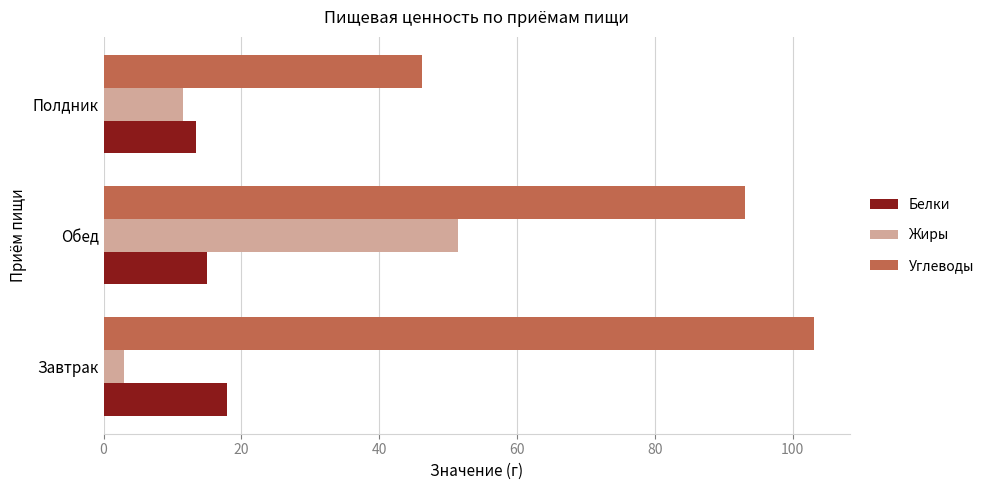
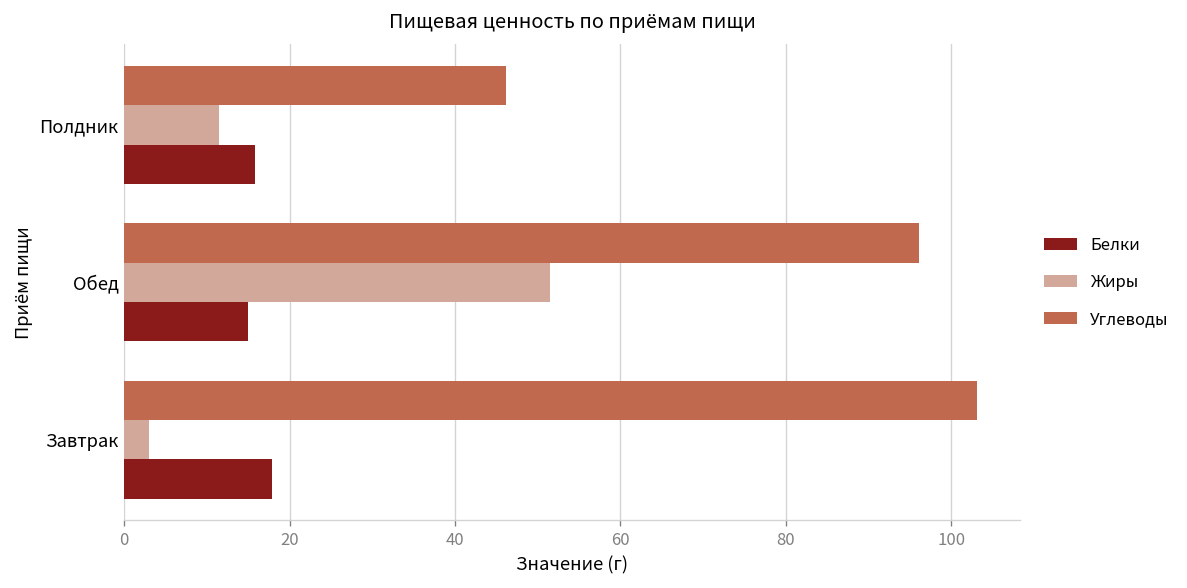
Белки, Полдник: 13 -> 16
Углеводы, Обед: 93 -> 96
